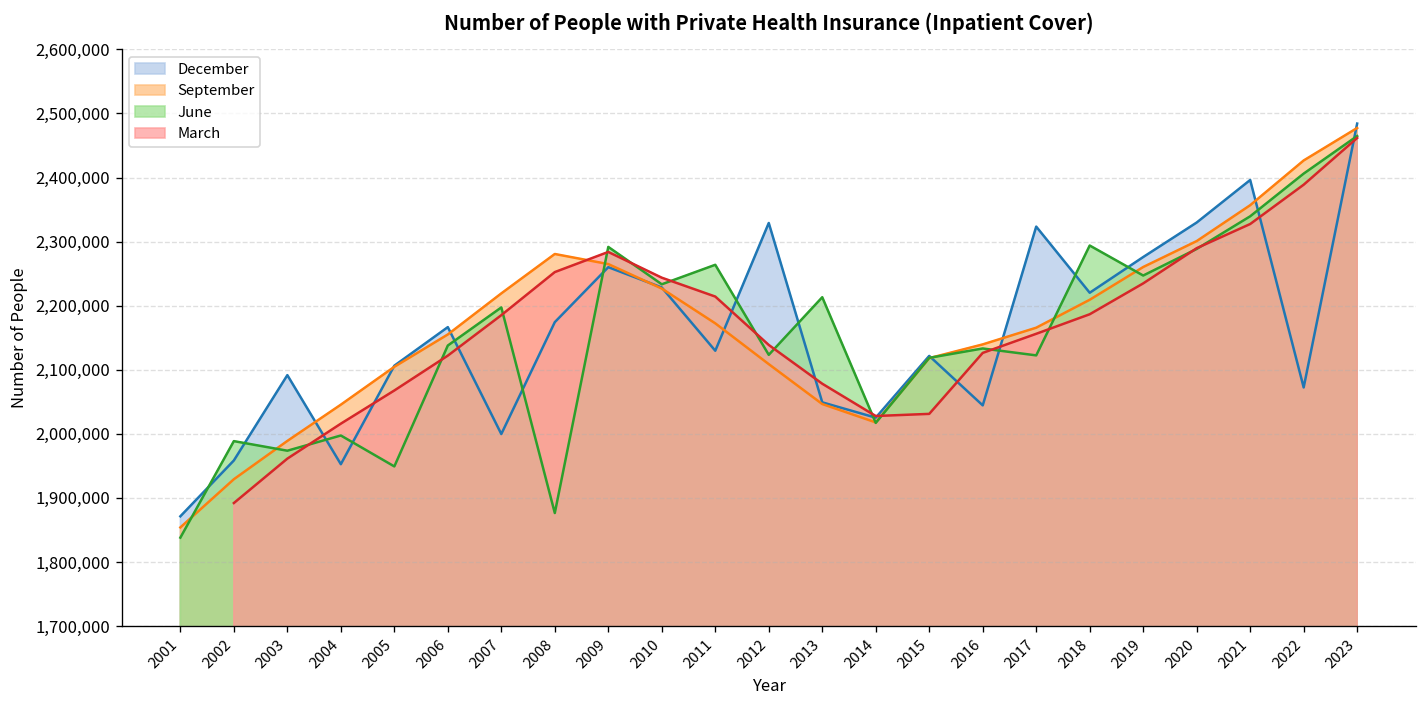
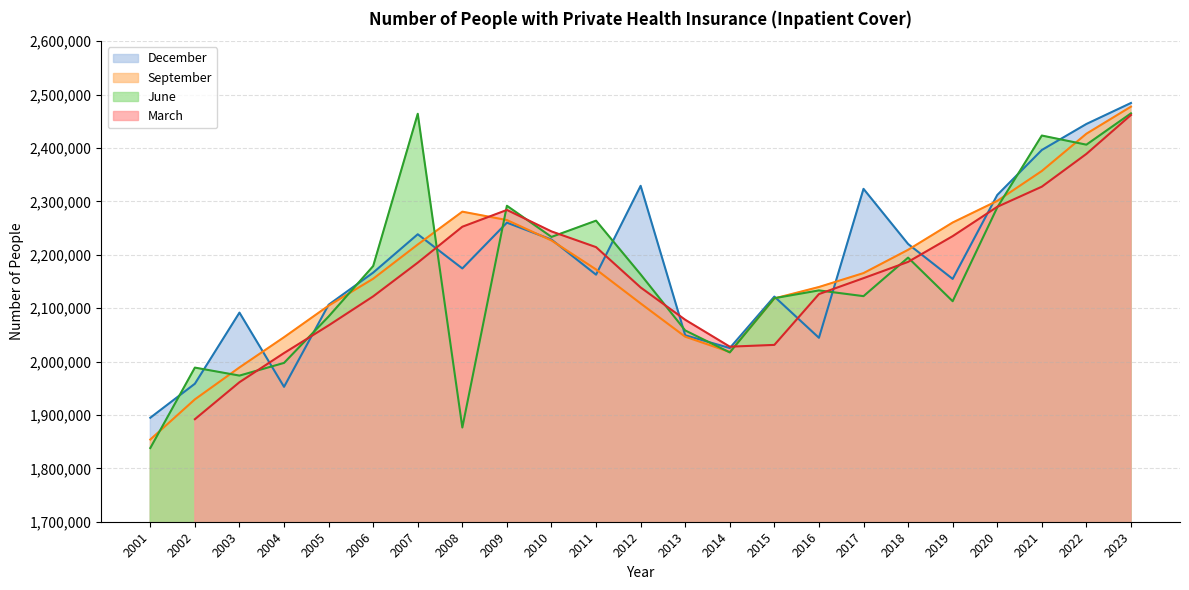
December, 2001: 1,870,000 -> 1,890,000
June, 2005: 1,950,000 -> 2,080,000
June, 2006: 2,140,000 -> 2,180,000
December, 2007: 2,000,000 -> 2,240,000
June, 2007: 2,200,000 -> 2,460,000
December, 2011: 2,130,000 -> 2,160,000
June, 2012: 2,120,000 -> 2,160,000
June, 2013: 2,210,000 -> 2,060,000
June, 2018: 2,290,000 -> 2,190,000
December, 2019: 2,280,000 -> 2,150,000
June, 2019: 2,250,000 -> 2,110,000
December, 2020: 2,330,000 -> 2,310,000
June, 2021: 2,340,000 -> 2,420,000
December, 2022: 2,070,000 -> 2,440,000
